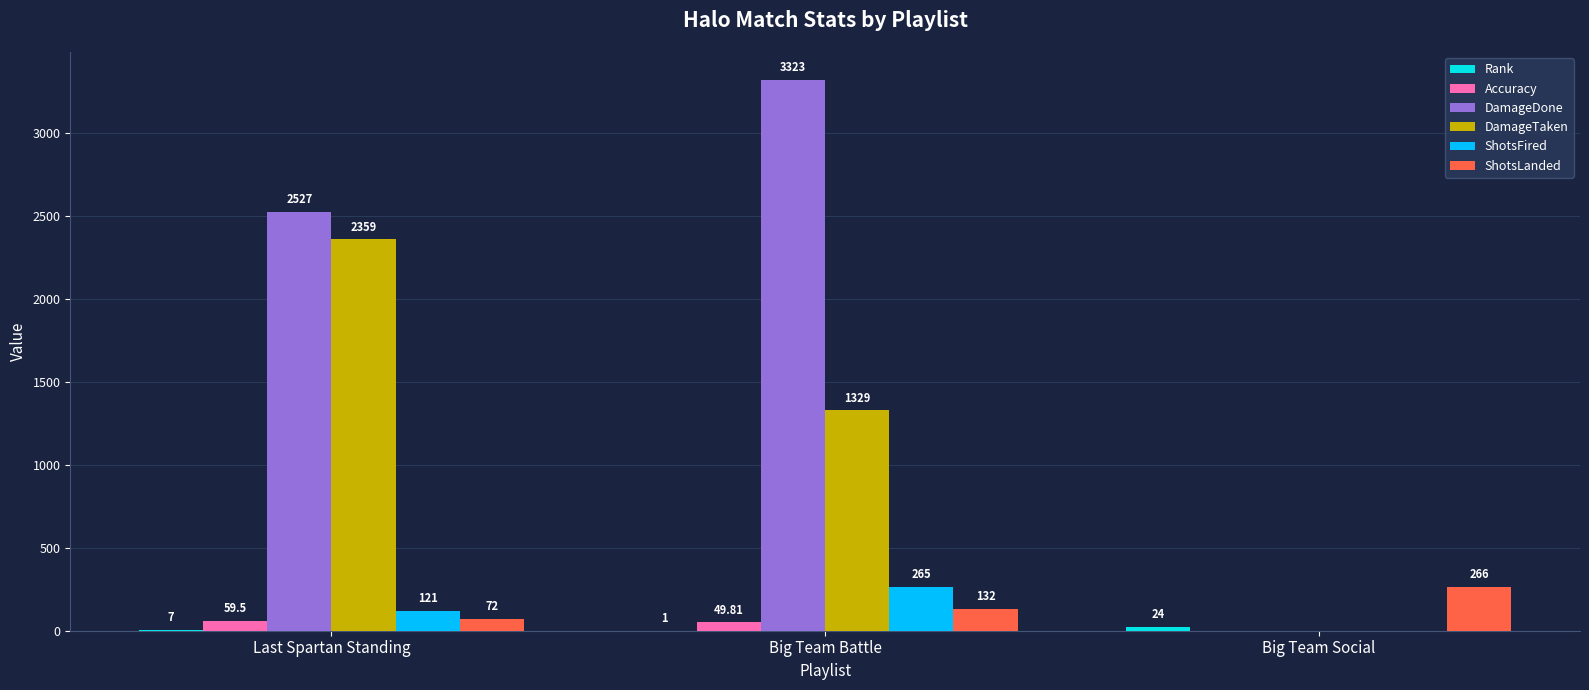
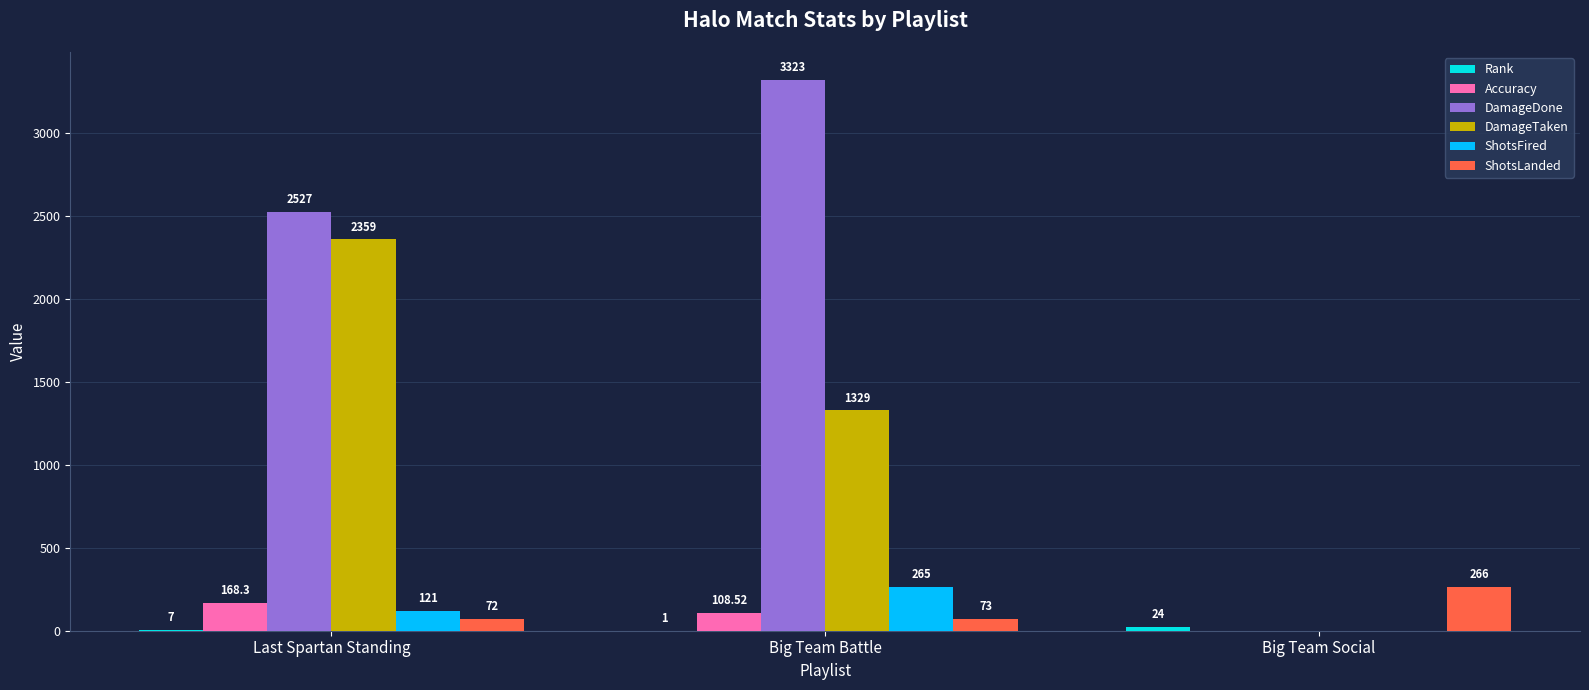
Accuracy, Last Spartan Standing: 59.5 -> 168.3
Accuracy, Big Team Battle: 49.81 -> 108.52
ShotsLanded, Big Team Battle: 132 -> 73
